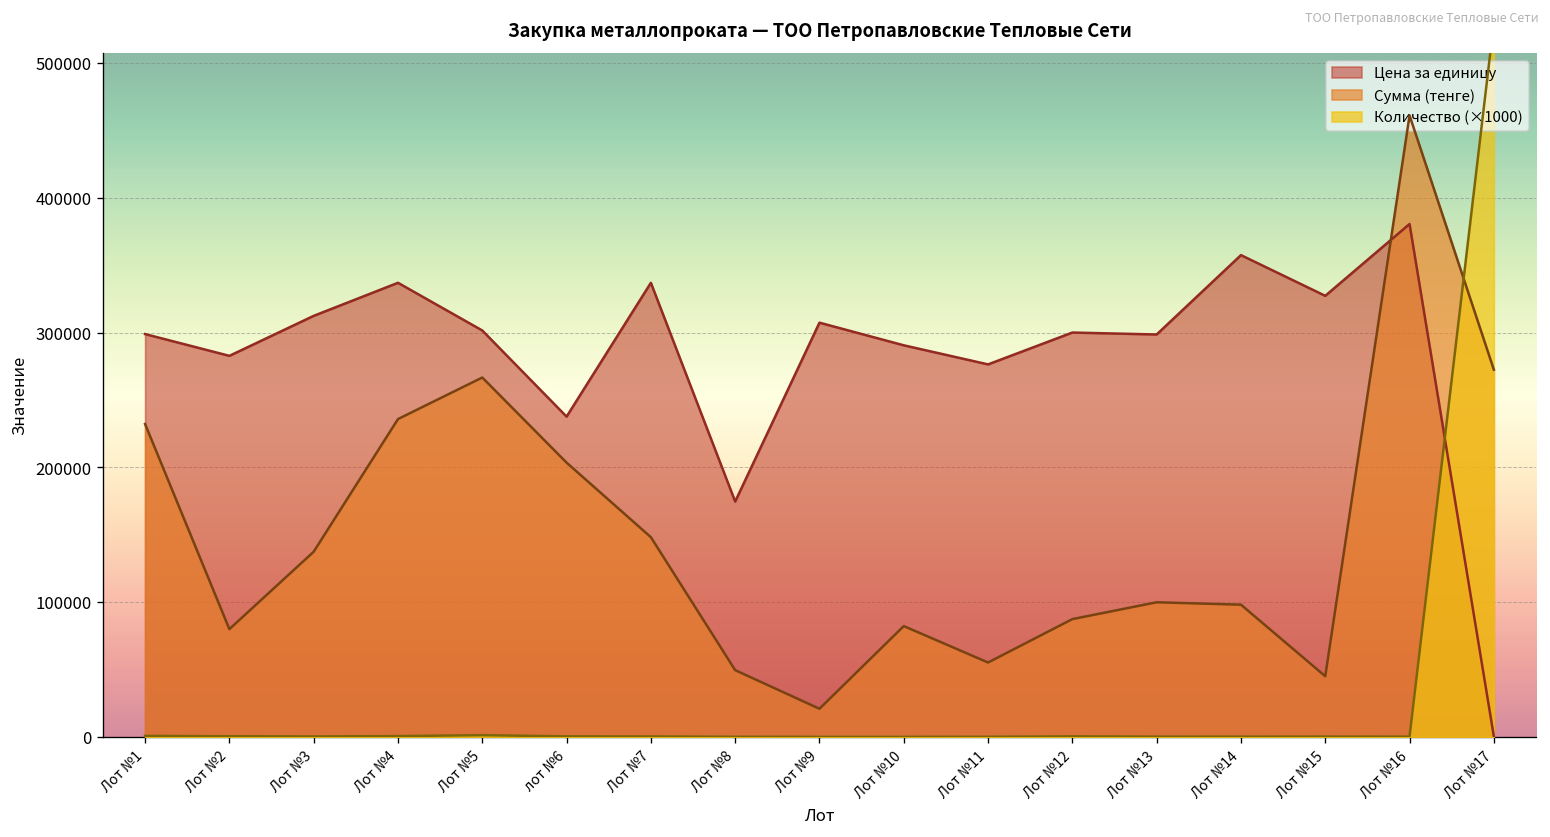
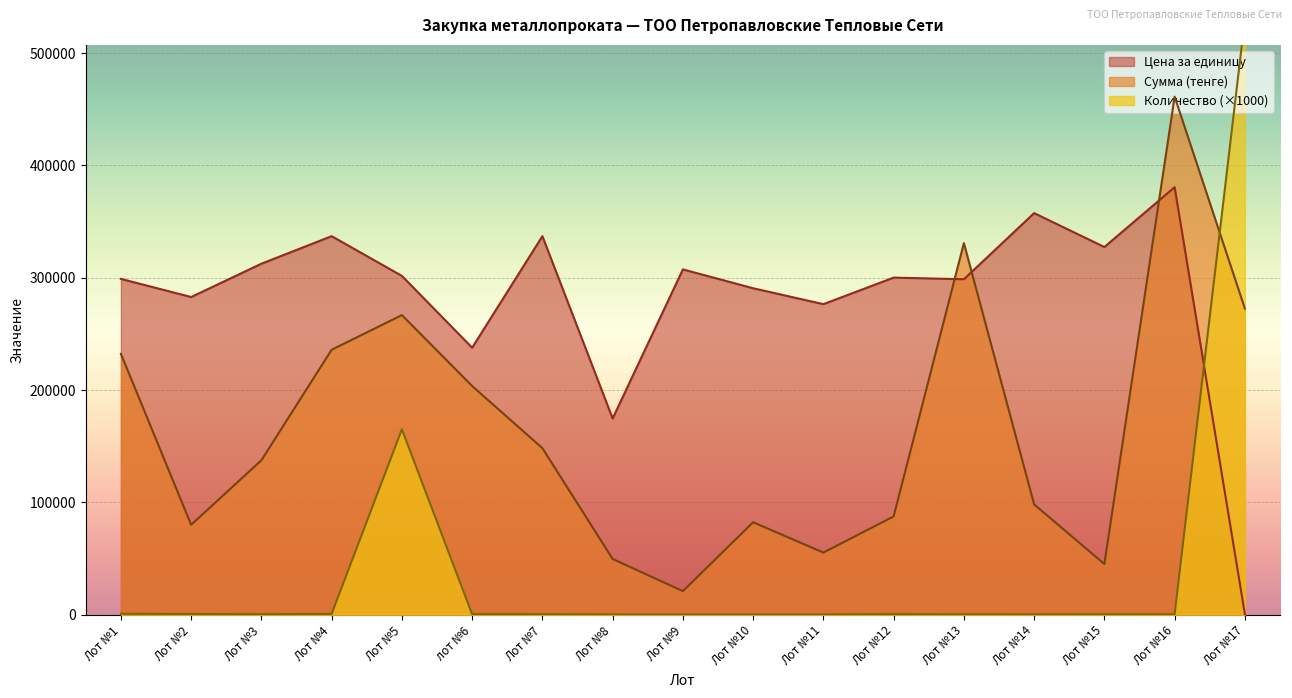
Количество (×1000), Лот №5: 1000 -> 165000
Сумма (тенге), Лот №13: 100000 -> 331000
